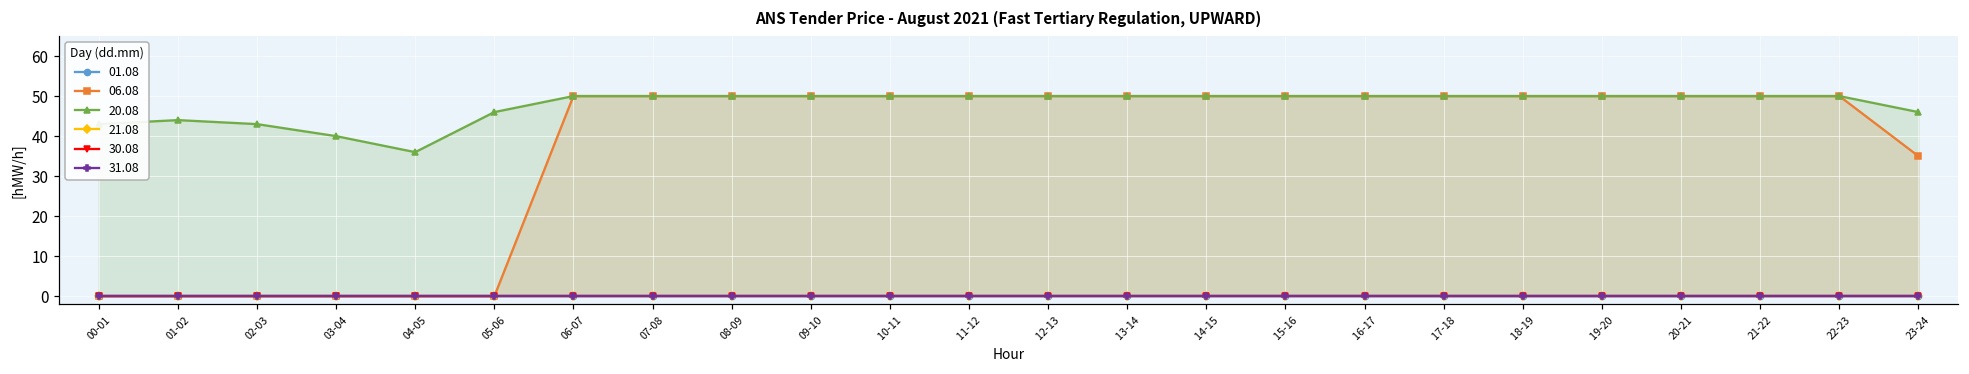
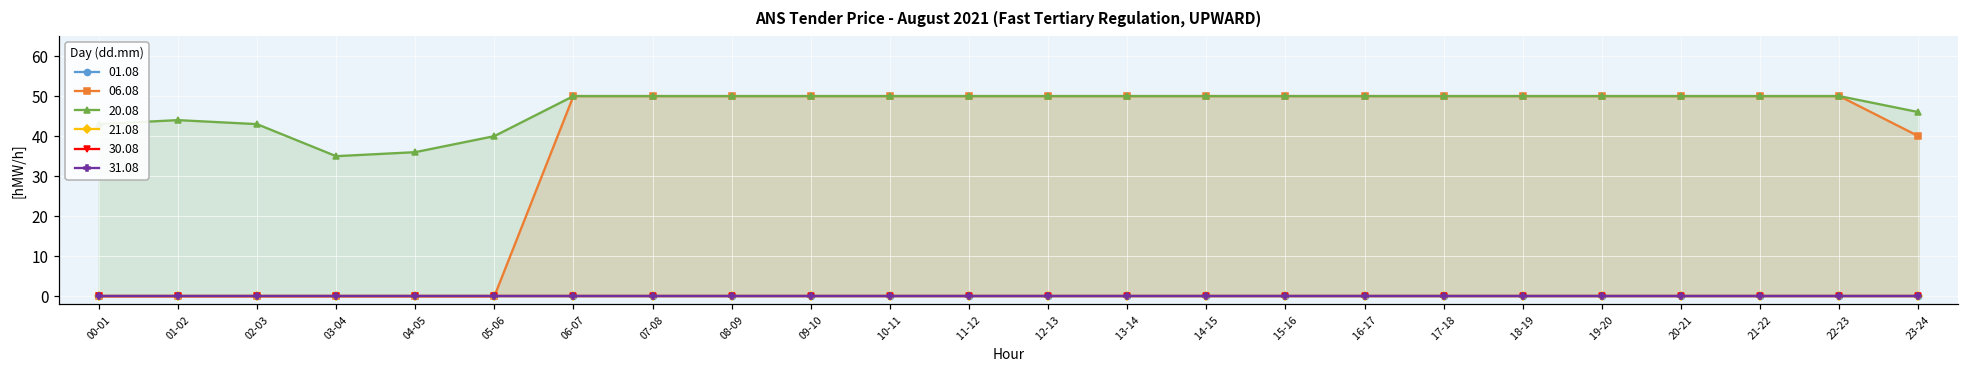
20.08, 03-04: 40 -> 35
20.08, 05-06: 46 -> 40
06.08, 23-24: 35 -> 40
